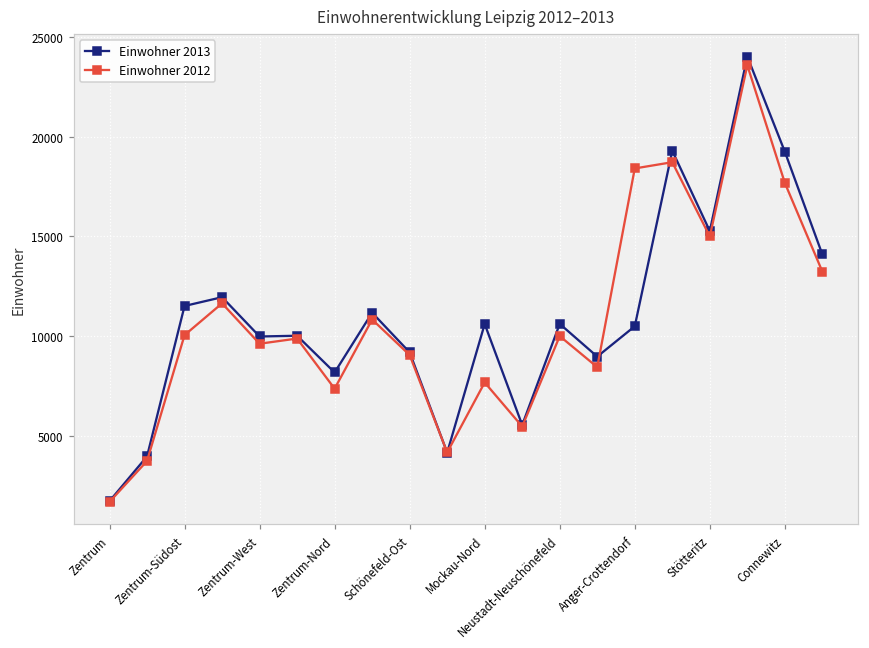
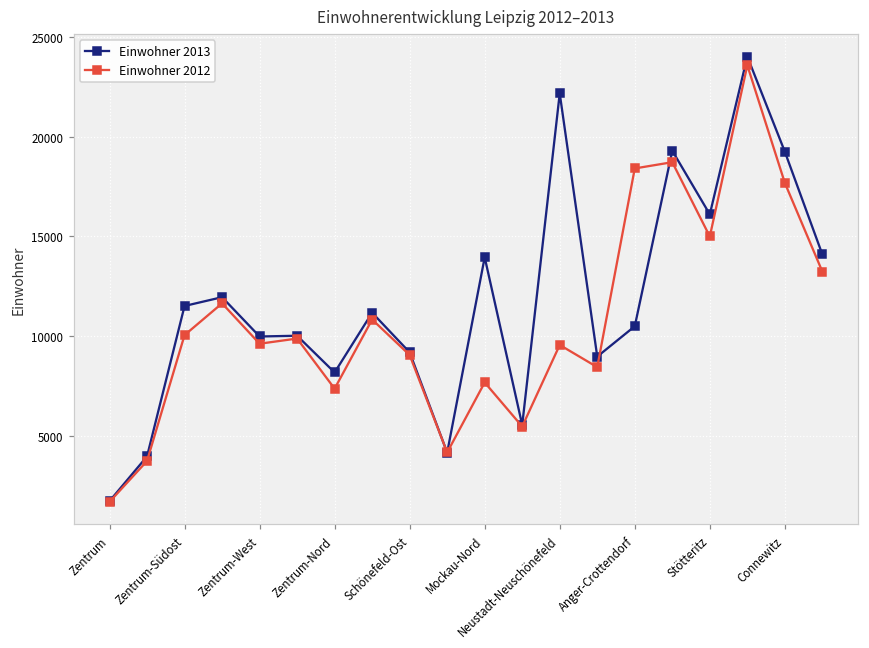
Einwohner 2013, Mockau-Nord: 10600 -> 14000
Einwohner 2013, Neustadt-Neuschönefeld: 10600 -> 22200
Einwohner 2012, Neustadt-Neuschönefeld: 10000 -> 9600
Einwohner 2013, Stötteritz: 15300 -> 16100
